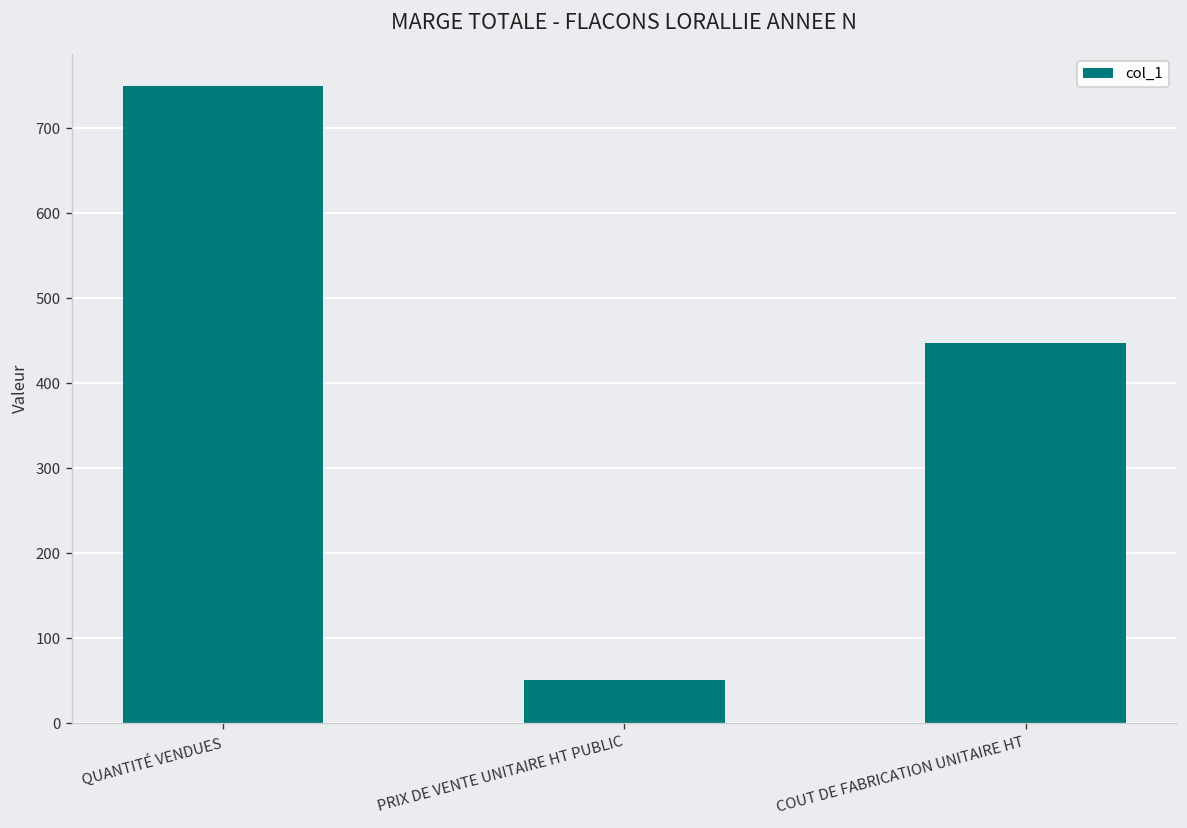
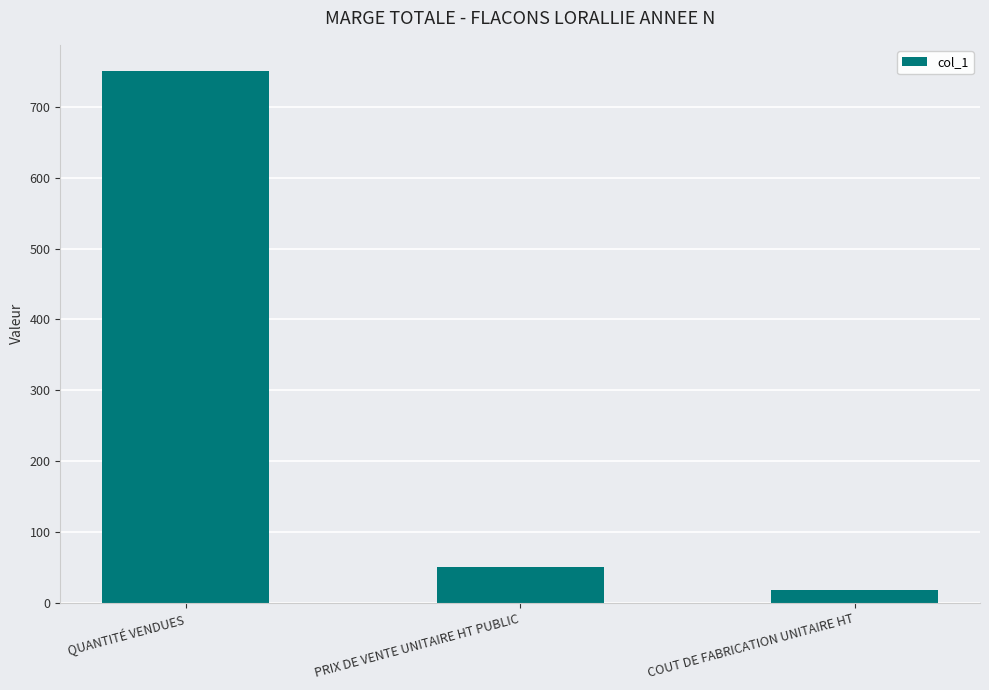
COUT DE FABRICATION UNITAIRE HT: 450 -> 20
